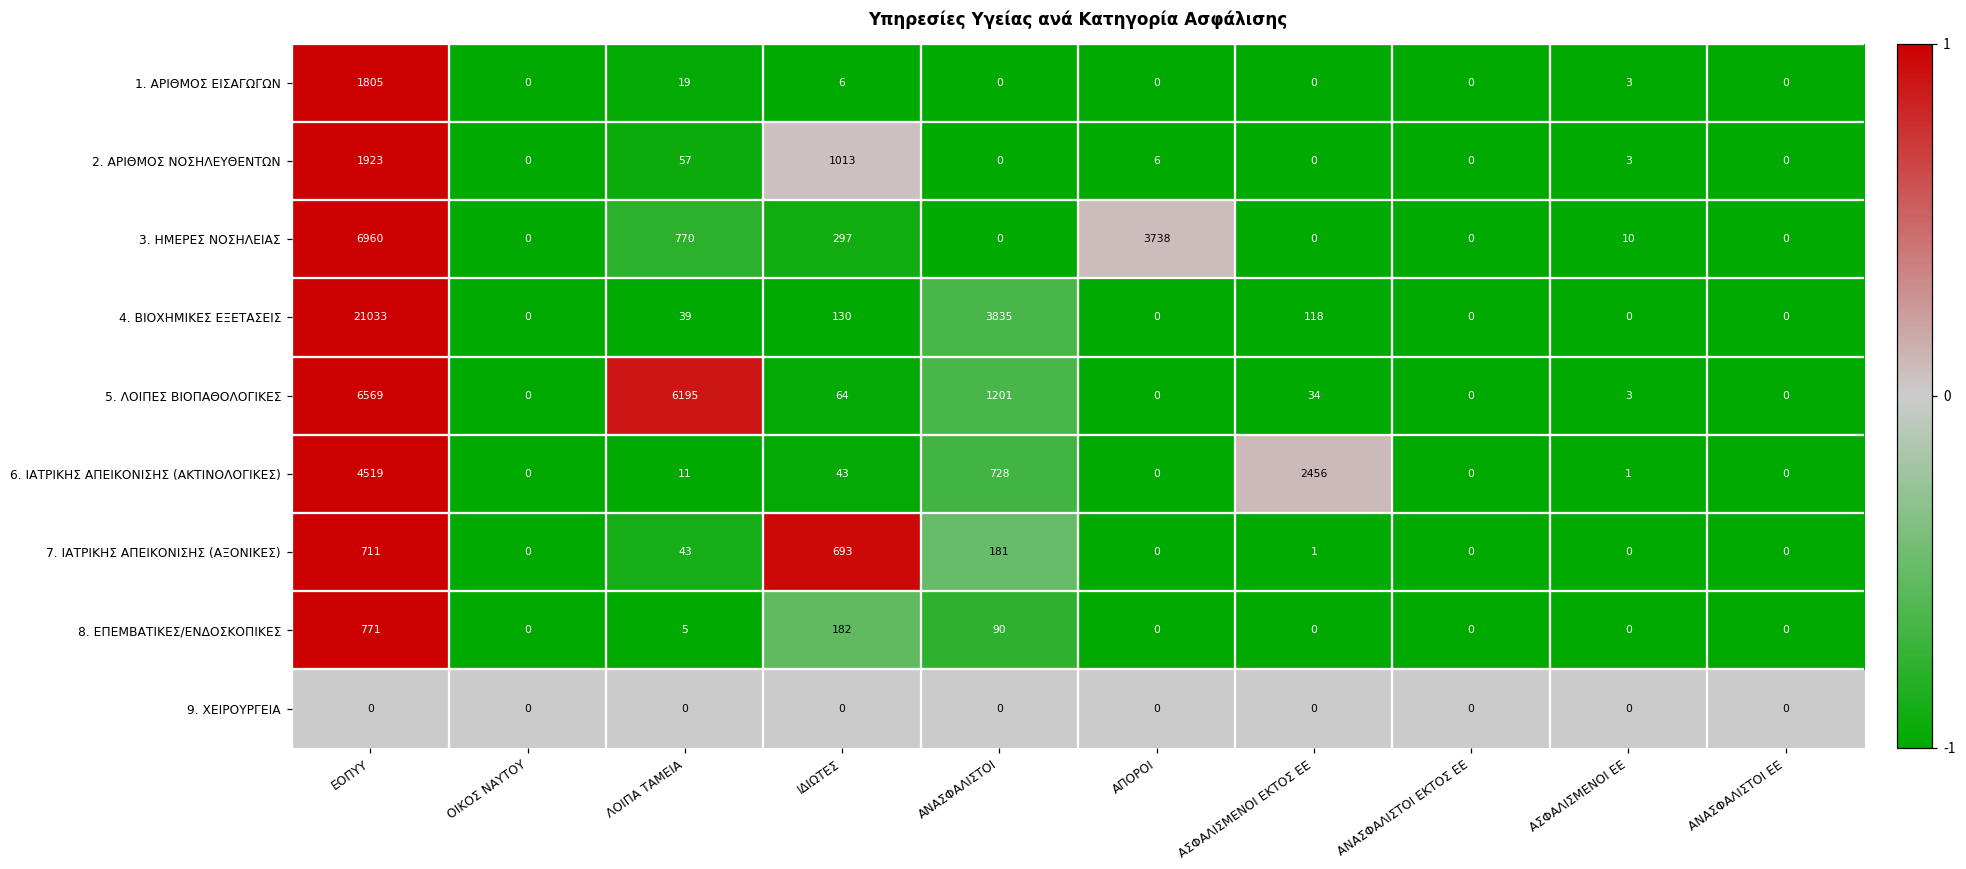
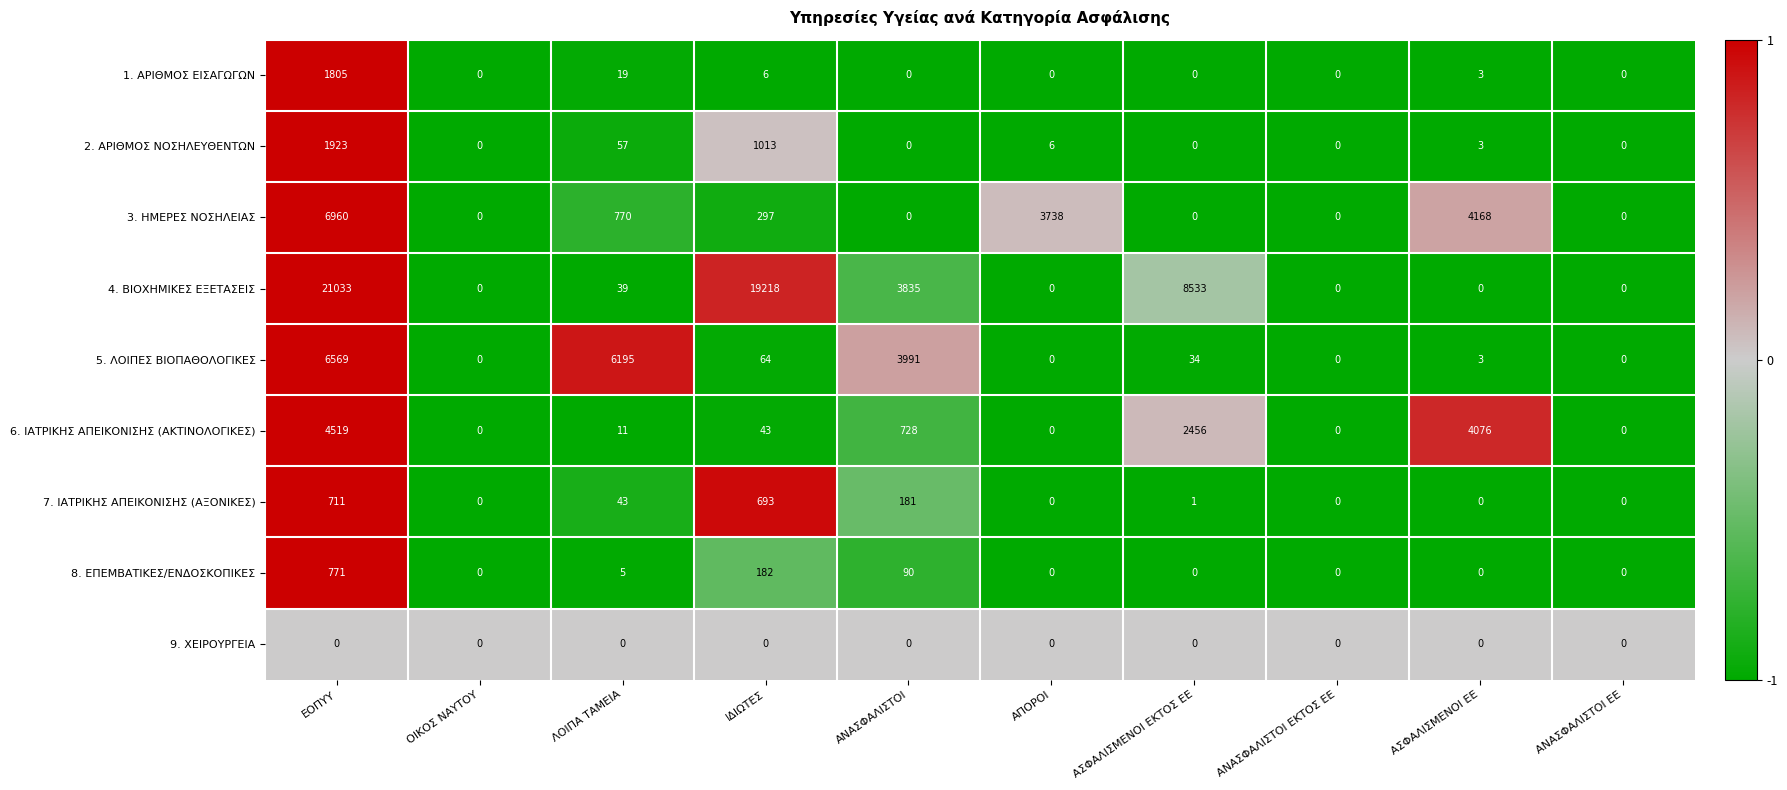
3. ΗΜΕΡΕΣ ΝΟΣΗΛΕΙΑΣ, ΑΣΦΑΛΙΣΜΕΝΟΙ ΕΕ: 10 -> 4168
4. ΒΙΟΧΗΜΙΚΕΣ ΕΞΕΤΑΣΕΙΣ, ΙΔΙΩΤΕΣ: 130 -> 19218
4. ΒΙΟΧΗΜΙΚΕΣ ΕΞΕΤΑΣΕΙΣ, ΑΣΦΑΛΙΣΜΕΝΟΙ ΕΚΤΟΣ ΕΕ: 118 -> 8533
5. ΛΟΙΠΕΣ ΒΙΟΠΑΘΟΛΟΓΙΚΕΣ, ΑΝΑΣΦΑΛΙΣΤΟΙ: 1201 -> 3991
6. ΙΑΤΡΙΚΗΣ ΑΠΕΙΚΟΝΙΣΗΣ (ΑΚΤΙΝΟΛΟΓΙΚΕΣ), ΑΣΦΑΛΙΣΜΕΝΟΙ ΕΕ: 1 -> 4076
